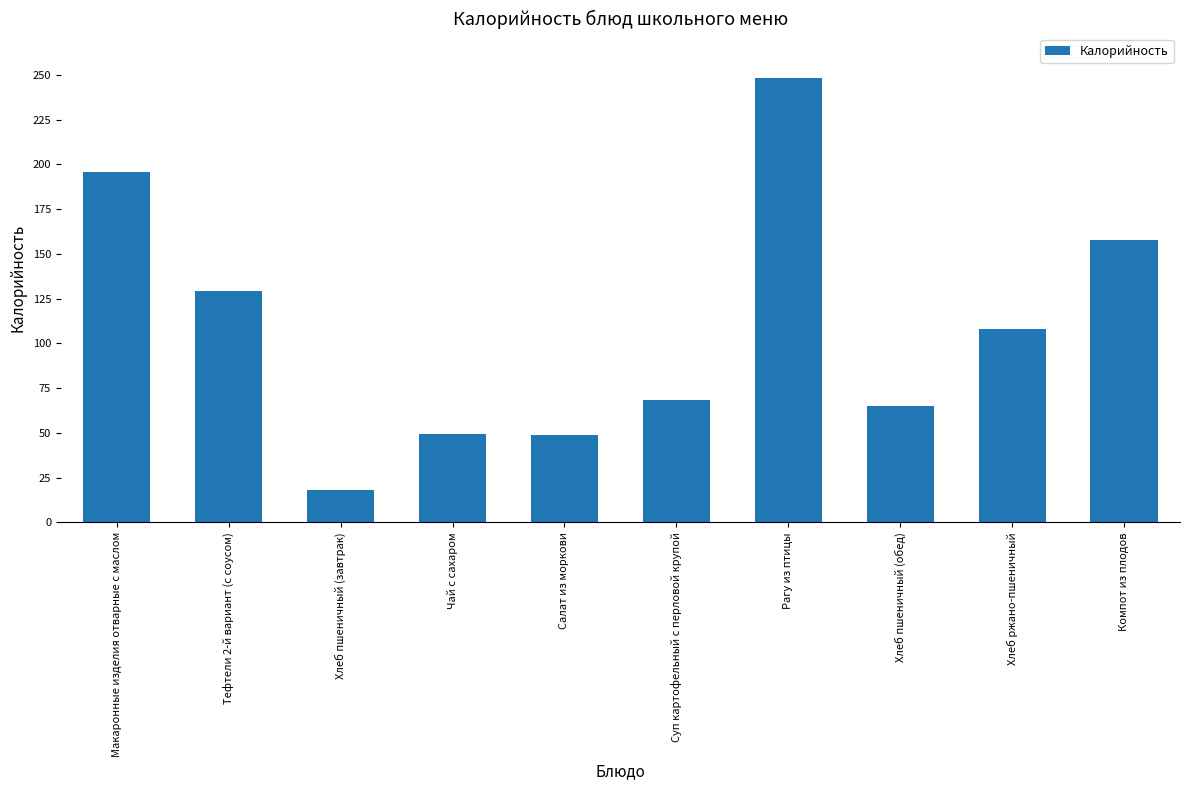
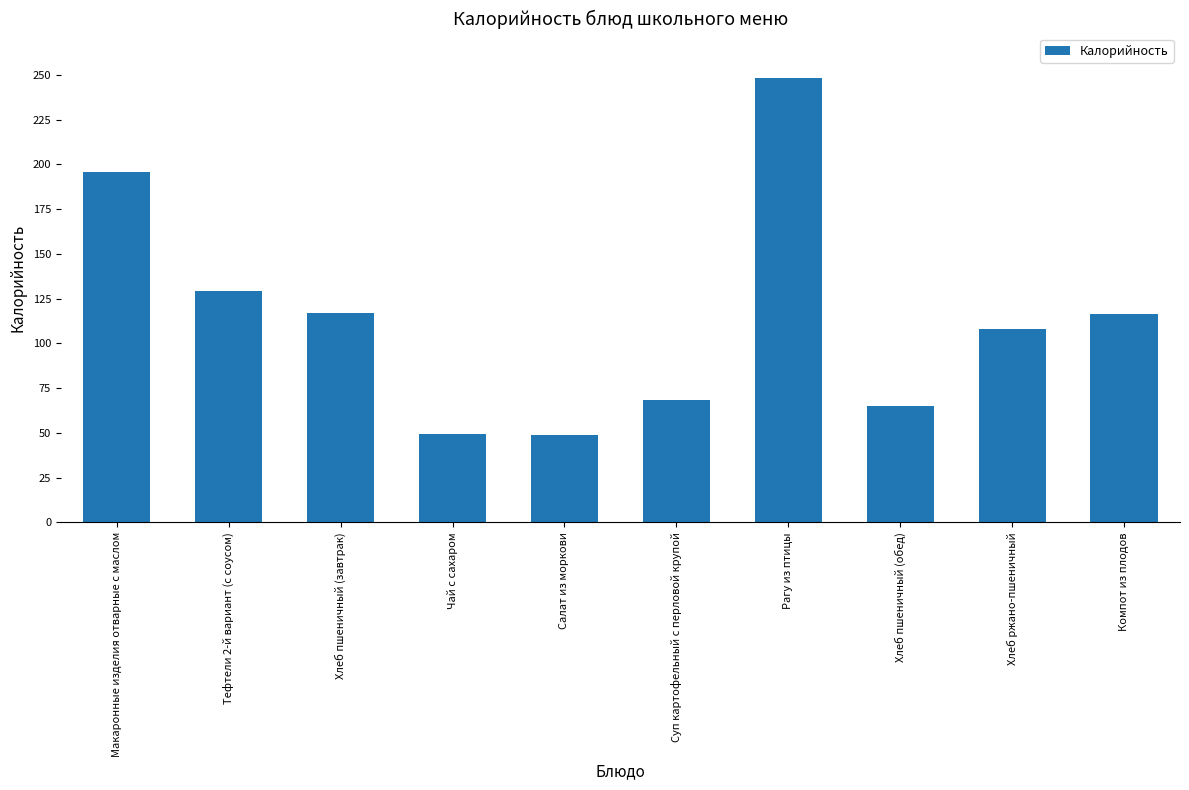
Хлеб пшеничный (завтрак): 18 -> 117
Компот из плодов: 158 -> 117
